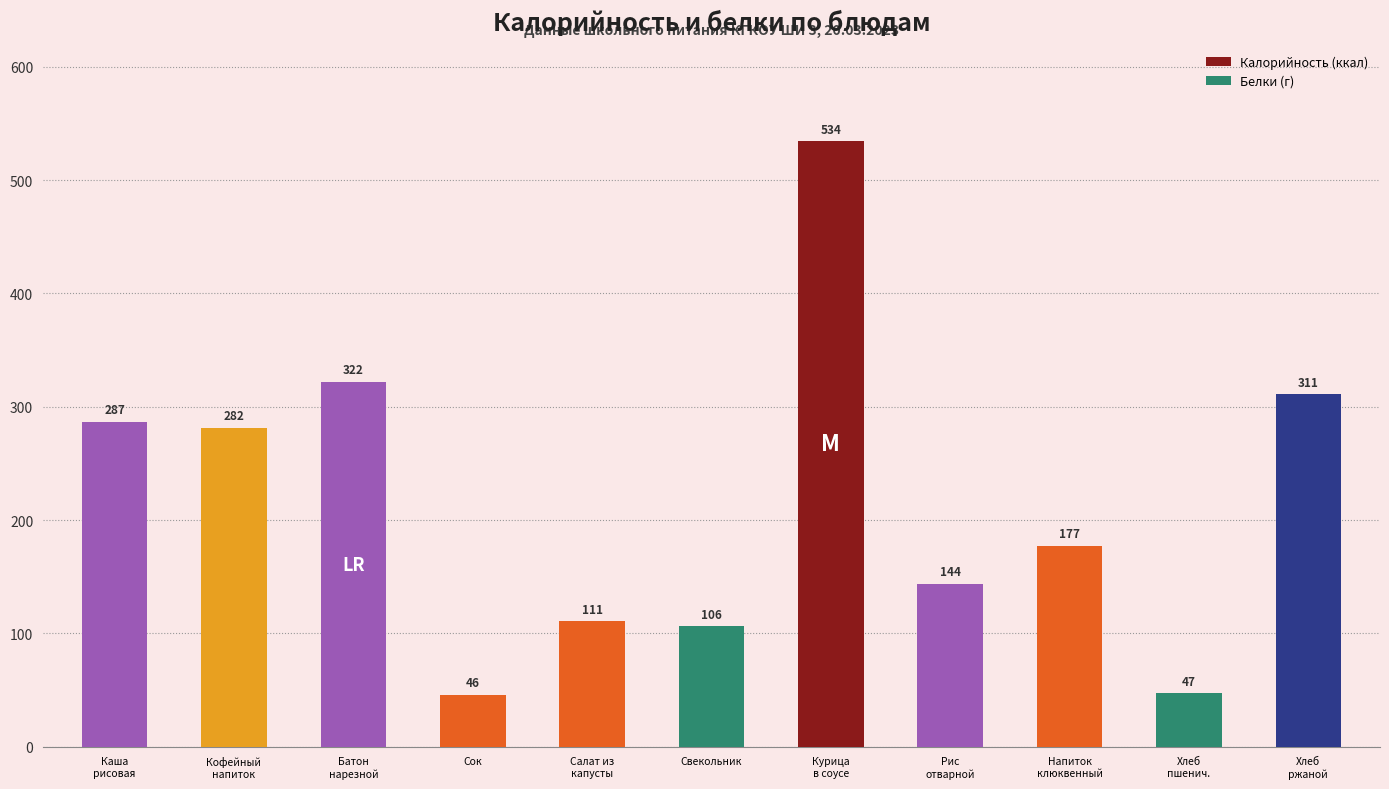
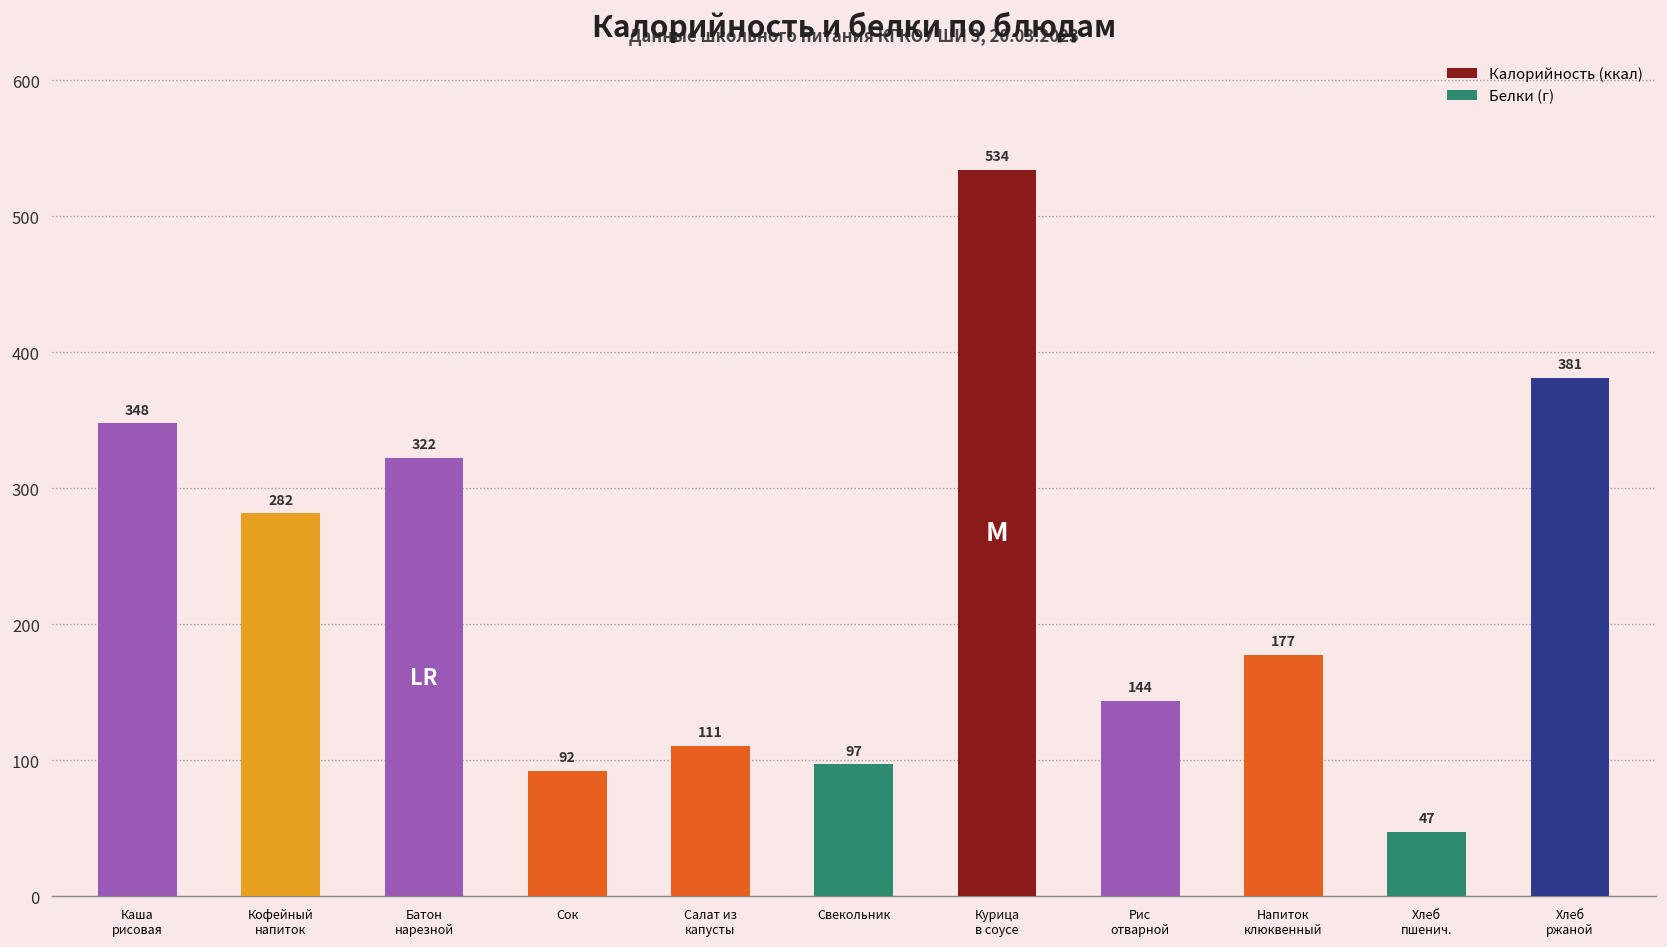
Каша рисовая: 287 -> 348
Сок: 46 -> 92
Свекольник: 106 -> 97
Хлеб ржаной: 311 -> 381
